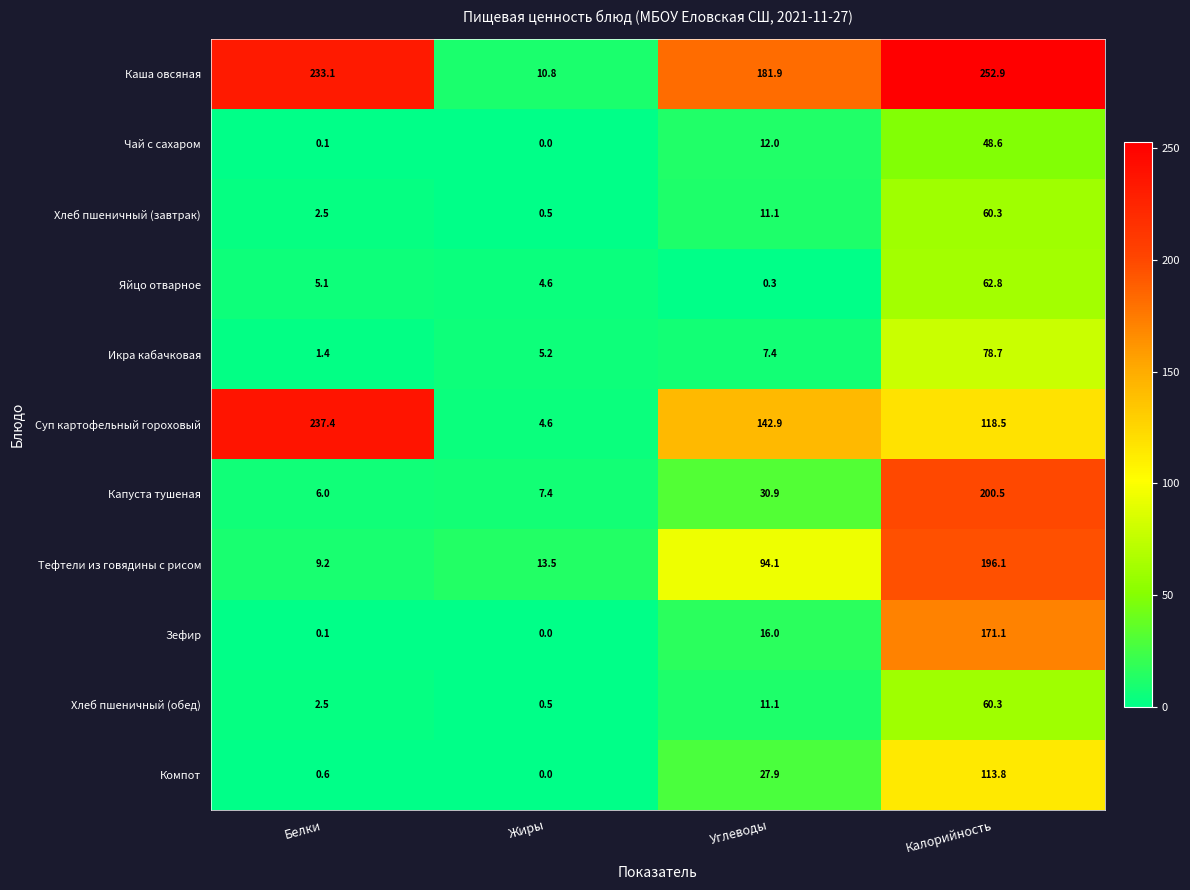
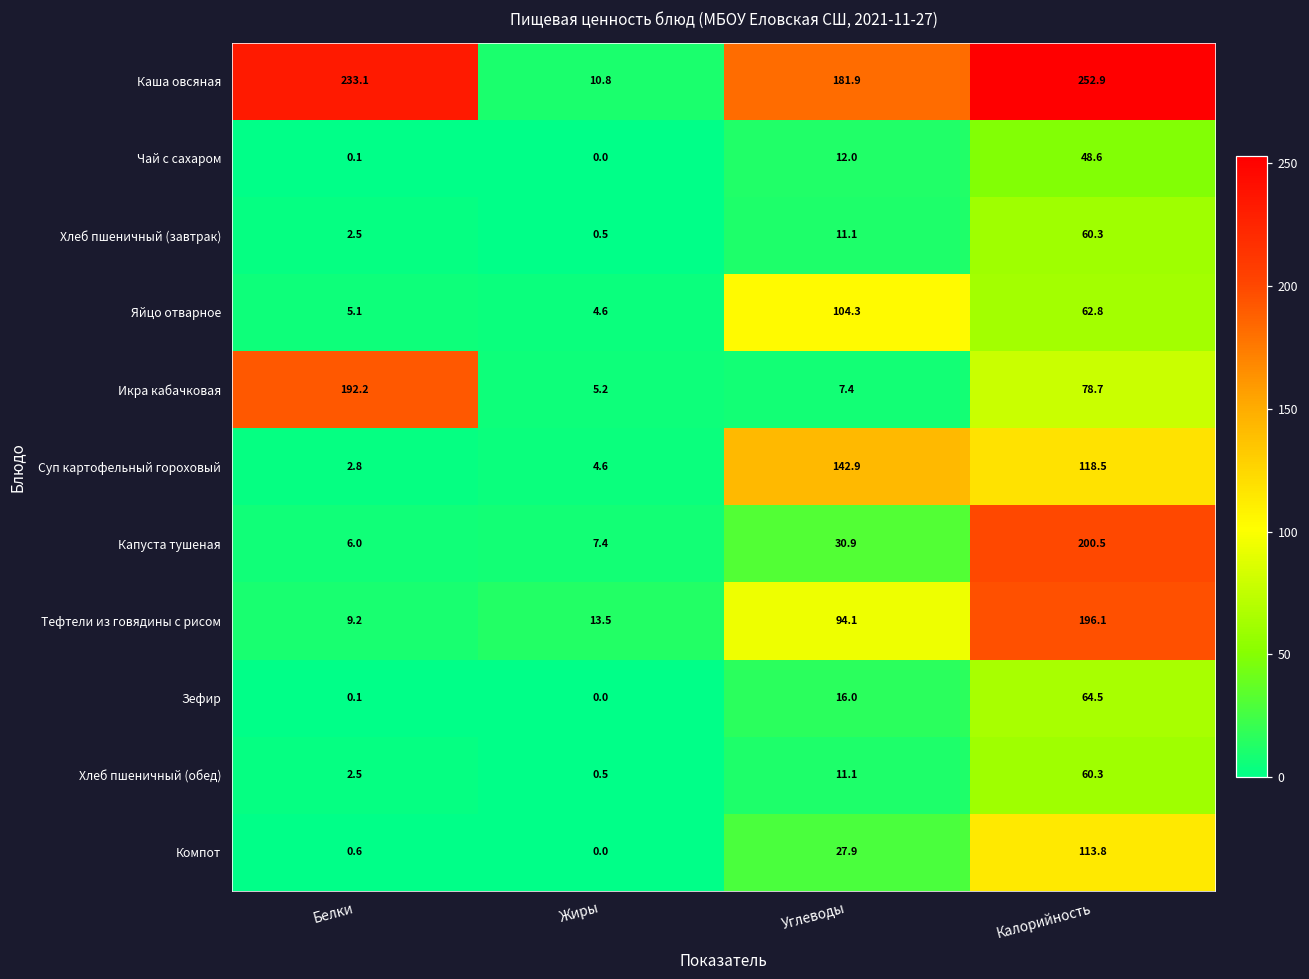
Яйцо отварное, Углеводы: 0.3 -> 104.3
Икра кабачковая, Белки: 1.4 -> 192.2
Суп картофельный гороховый, Белки: 237.4 -> 2.8
Зефир, Калорийность: 171.1 -> 64.5
